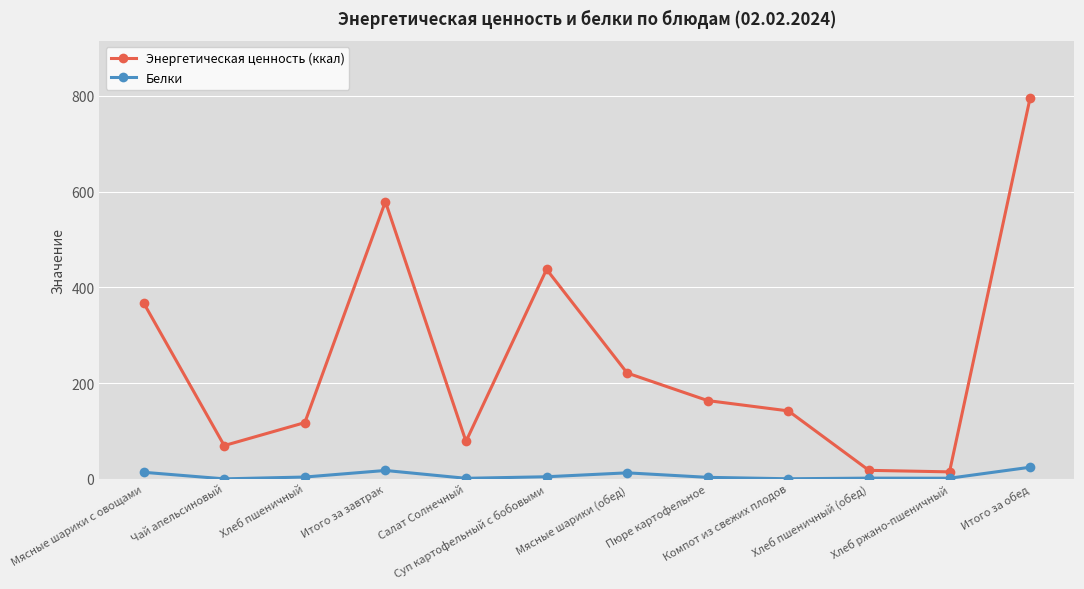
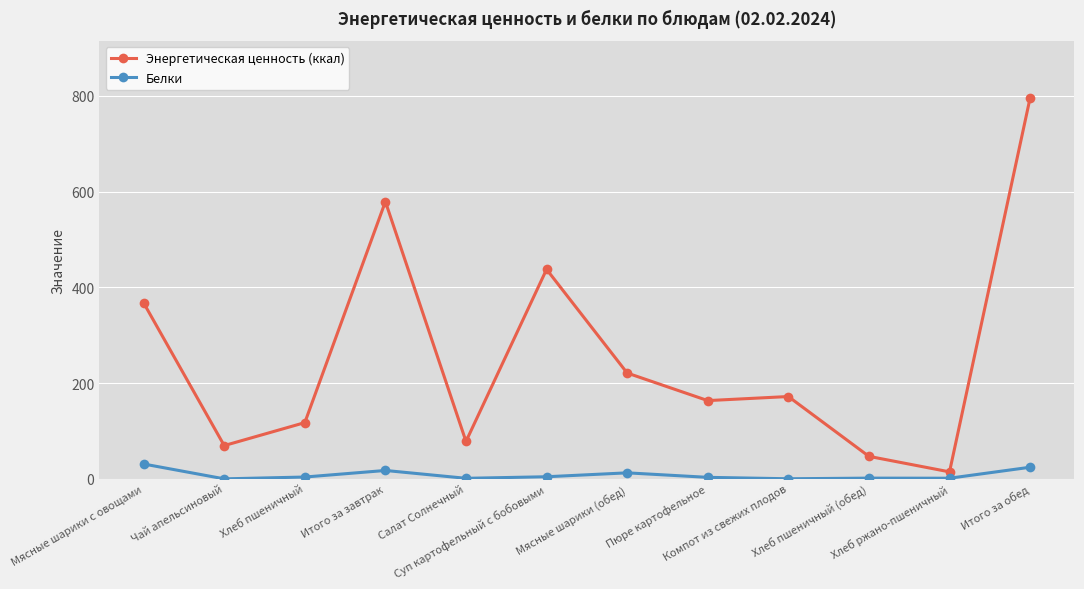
Белки, Мясные шарики с овощами: 10 -> 30
Энергетическая ценность (ккал), Компот из свежих плодов: 140 -> 170
Энергетическая ценность (ккал), Хлеб пшеничный (обед): 20 -> 50
